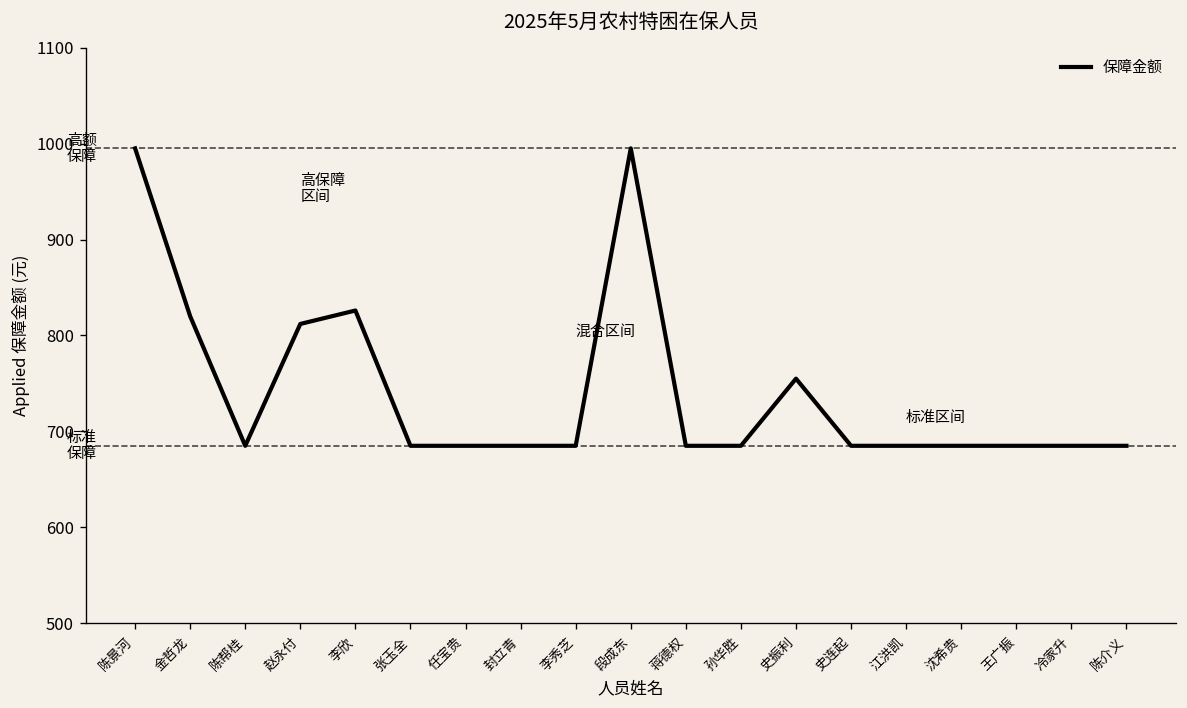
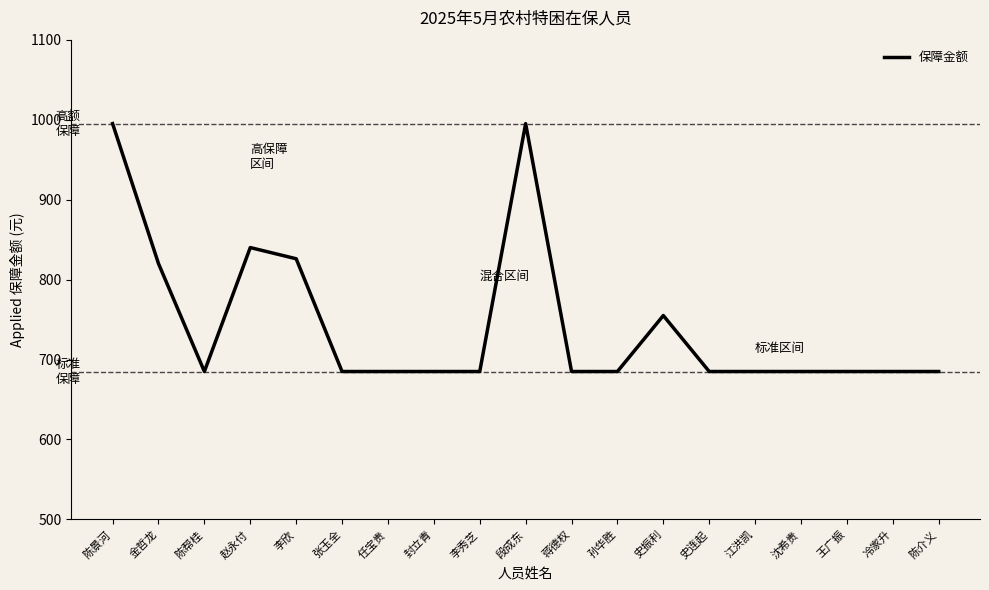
赵永付: 810 -> 840
